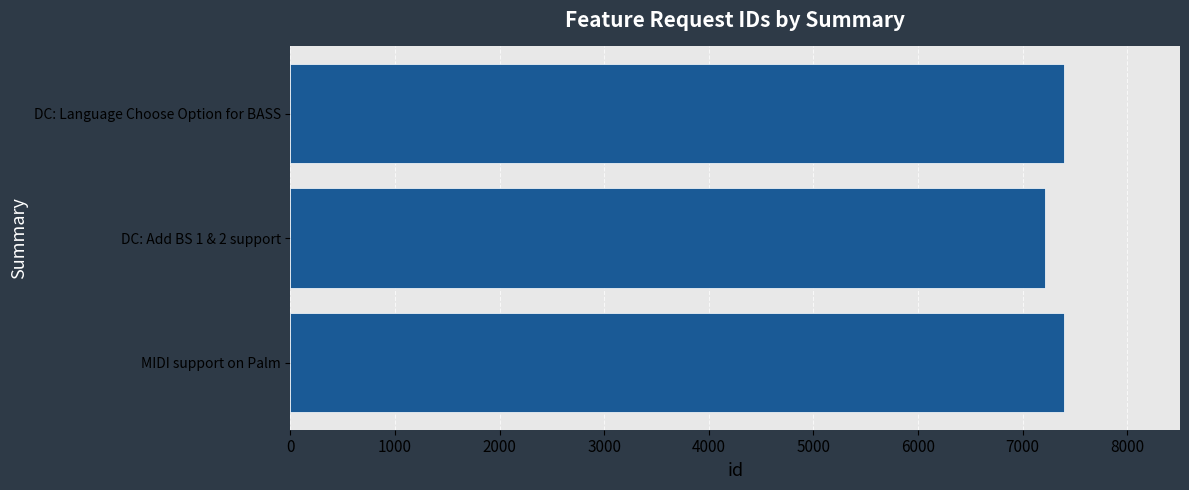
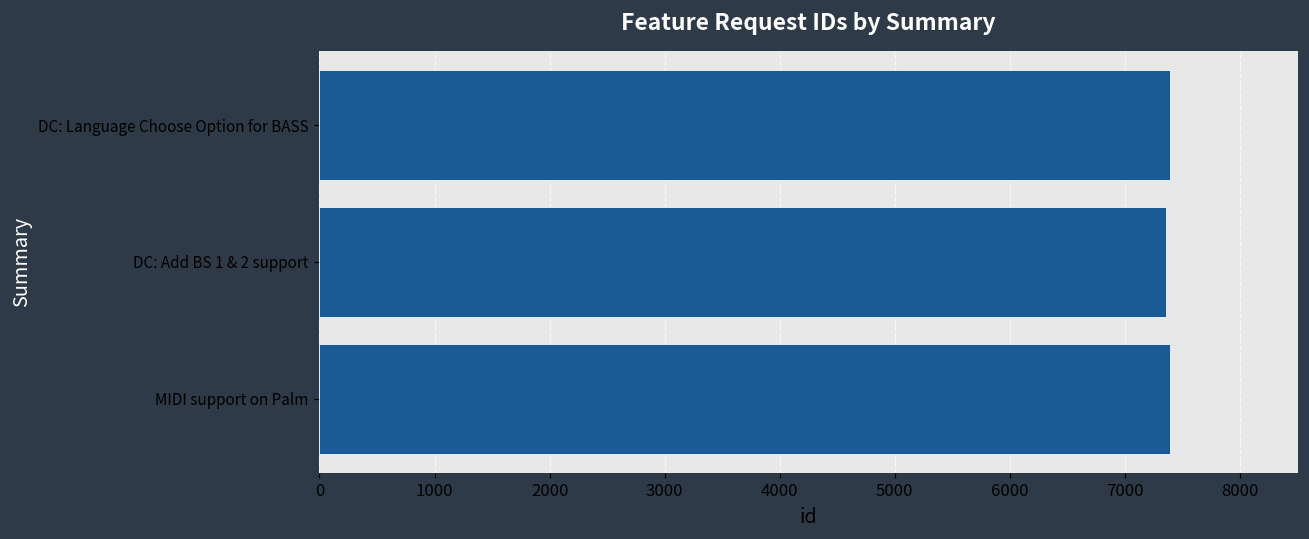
DC: Add BS 1 & 2 support: 7210 -> 7360
